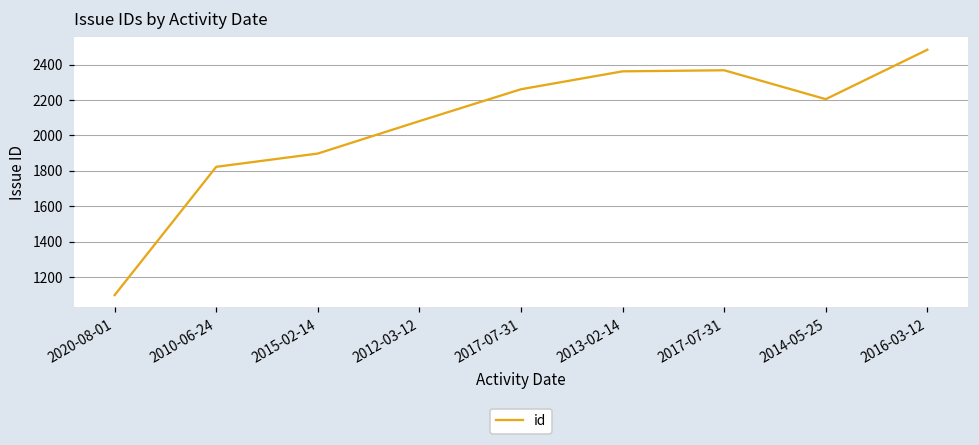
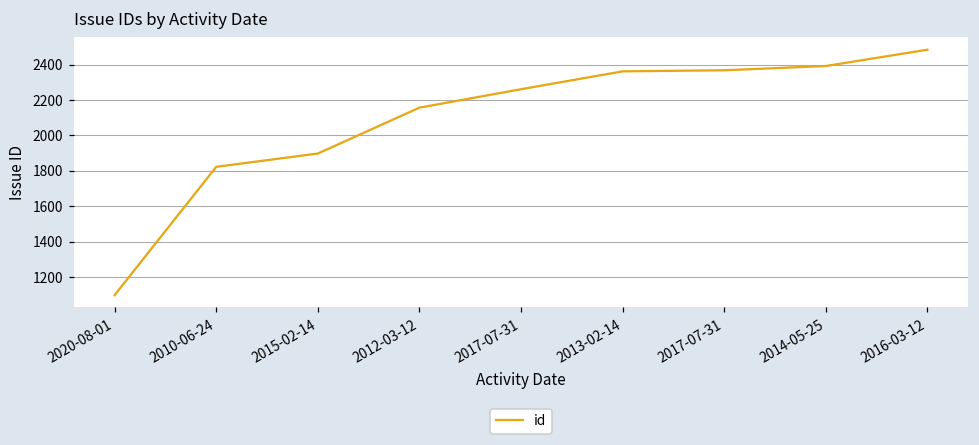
2012-03-12: 2080 -> 2160
2014-05-25: 2210 -> 2390
